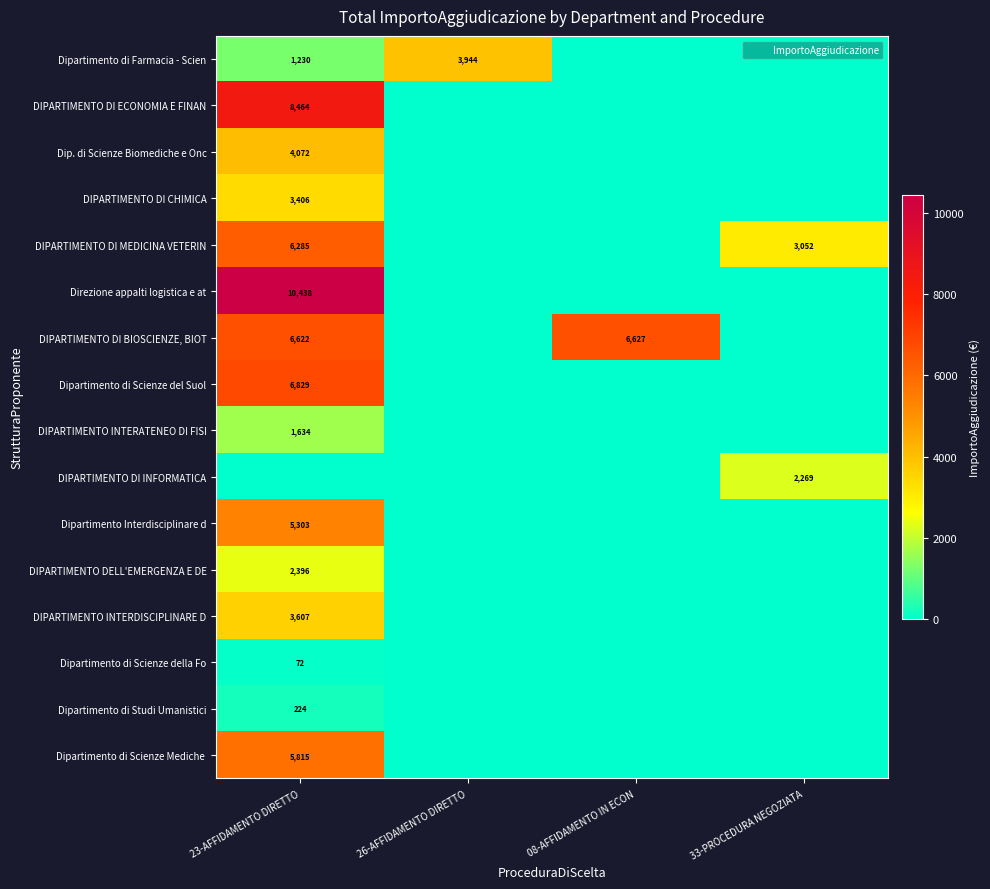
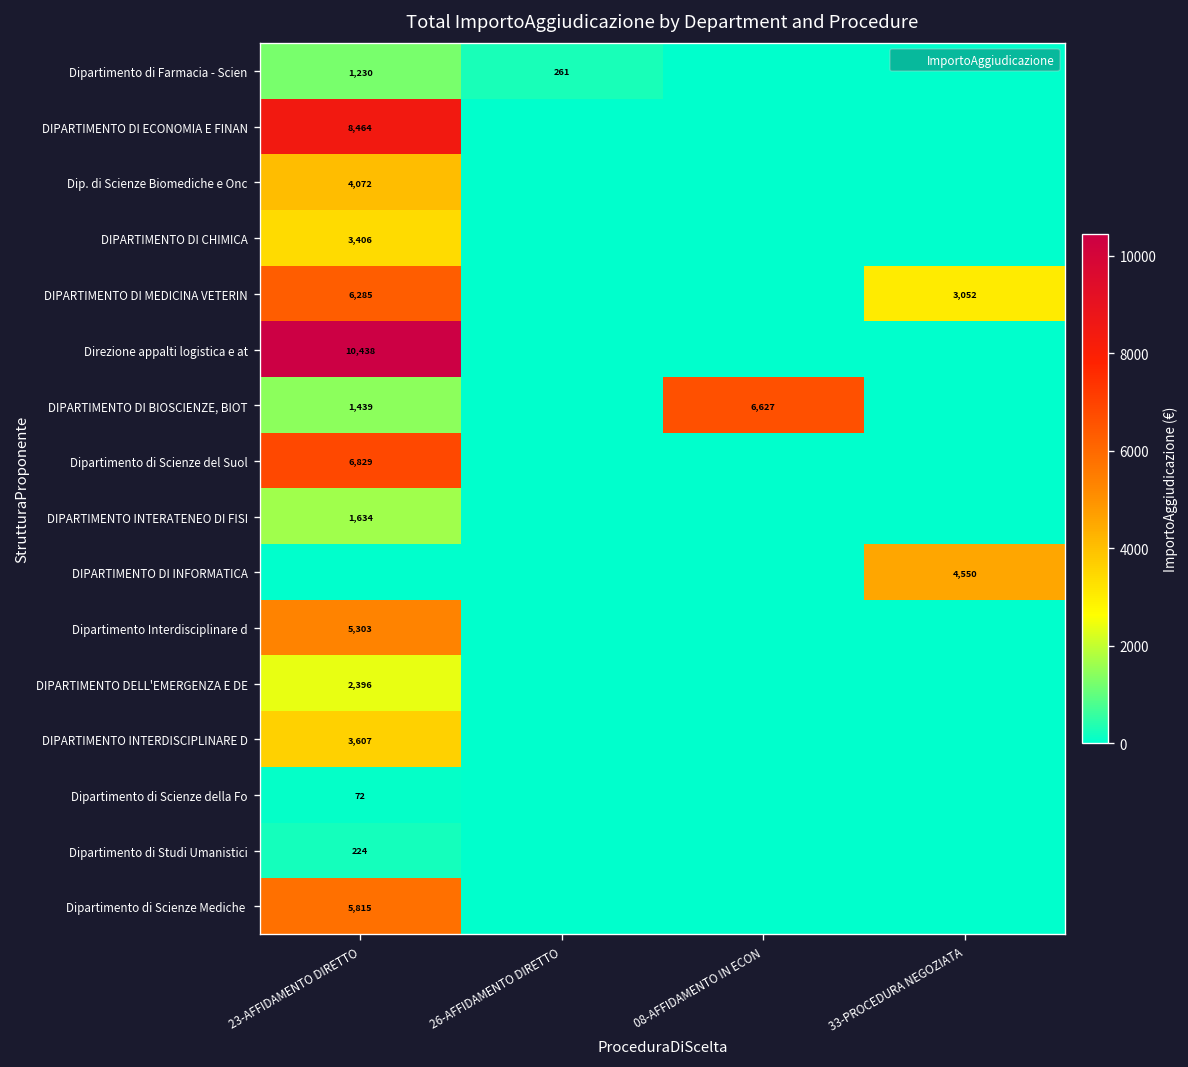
Dipartimento di Farmacia - Scien, 26-AFFIDAMENTO DIRETTO: 3,944 -> 261
DIPARTIMENTO DI BIOSCIENZE, BIOT, 23-AFFIDAMENTO DIRETTO: 6,622 -> 1,439
DIPARTIMENTO DI INFORMATICA, 33-PROCEDURA NEGOZIATA: 2,269 -> 4,550
